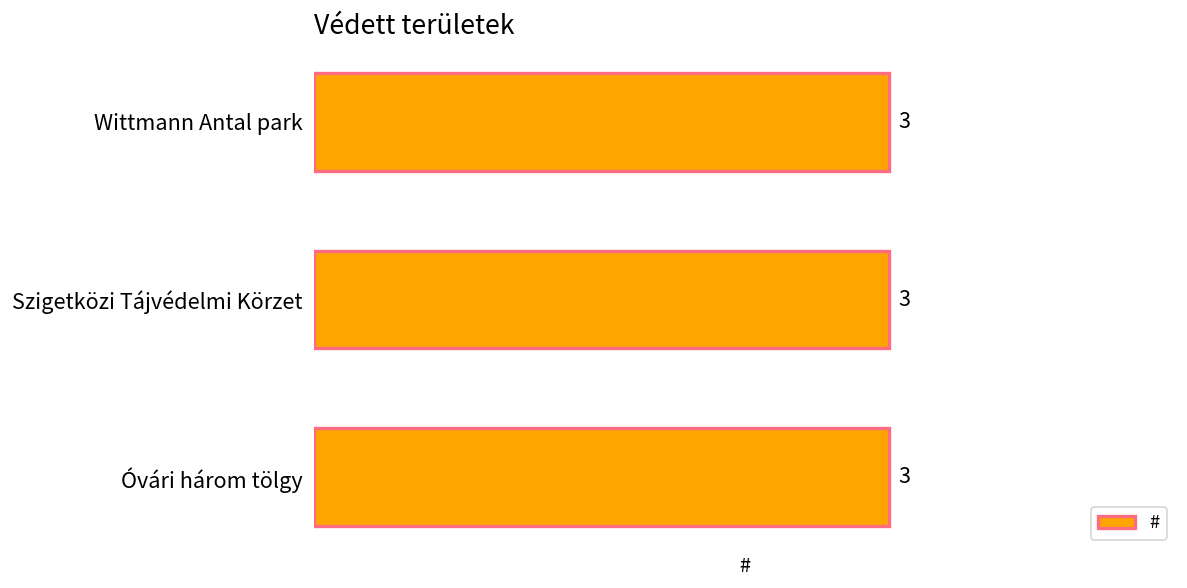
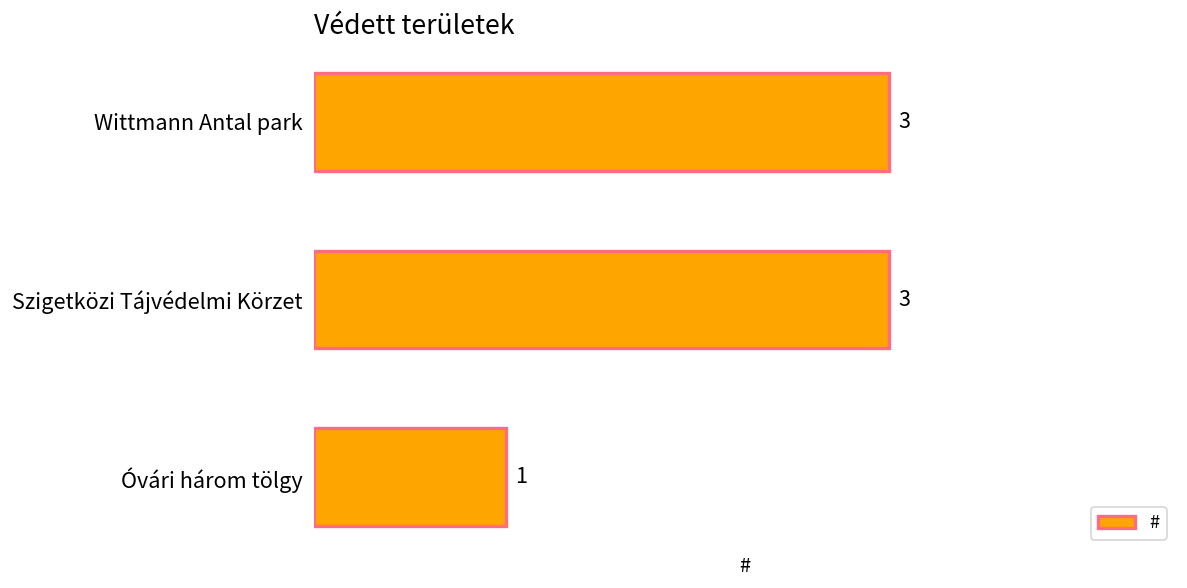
Óvári három tölgy: 3 -> 1
